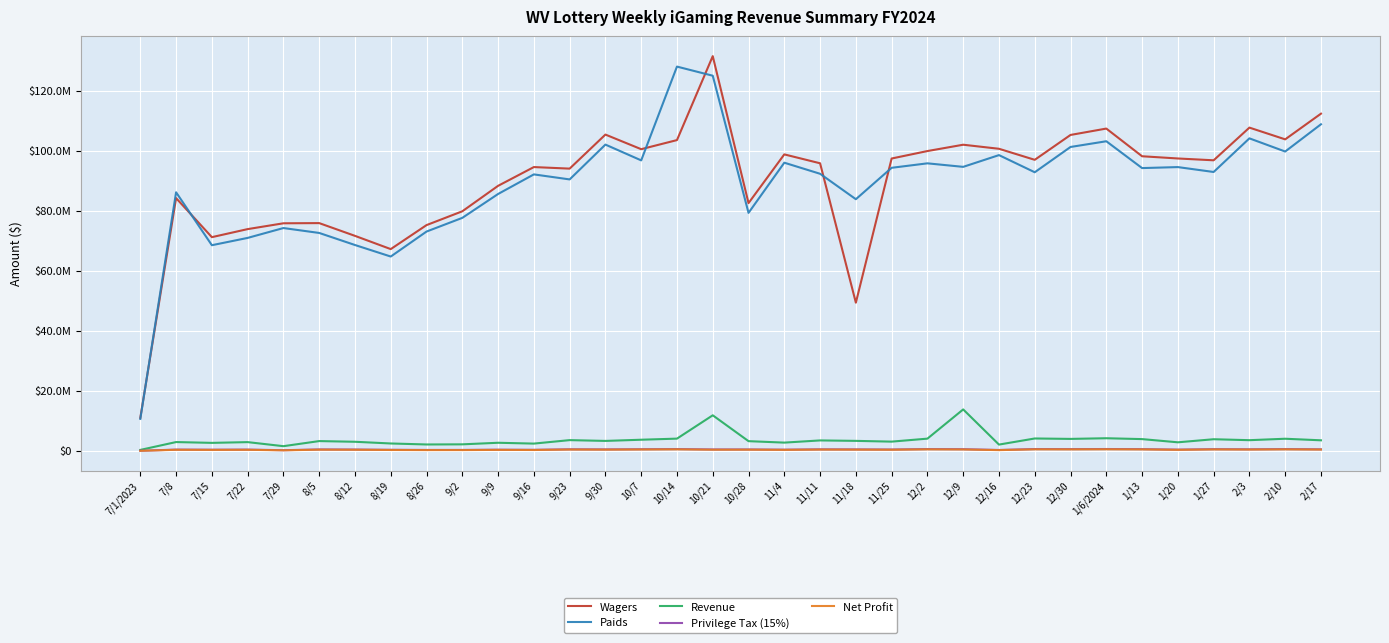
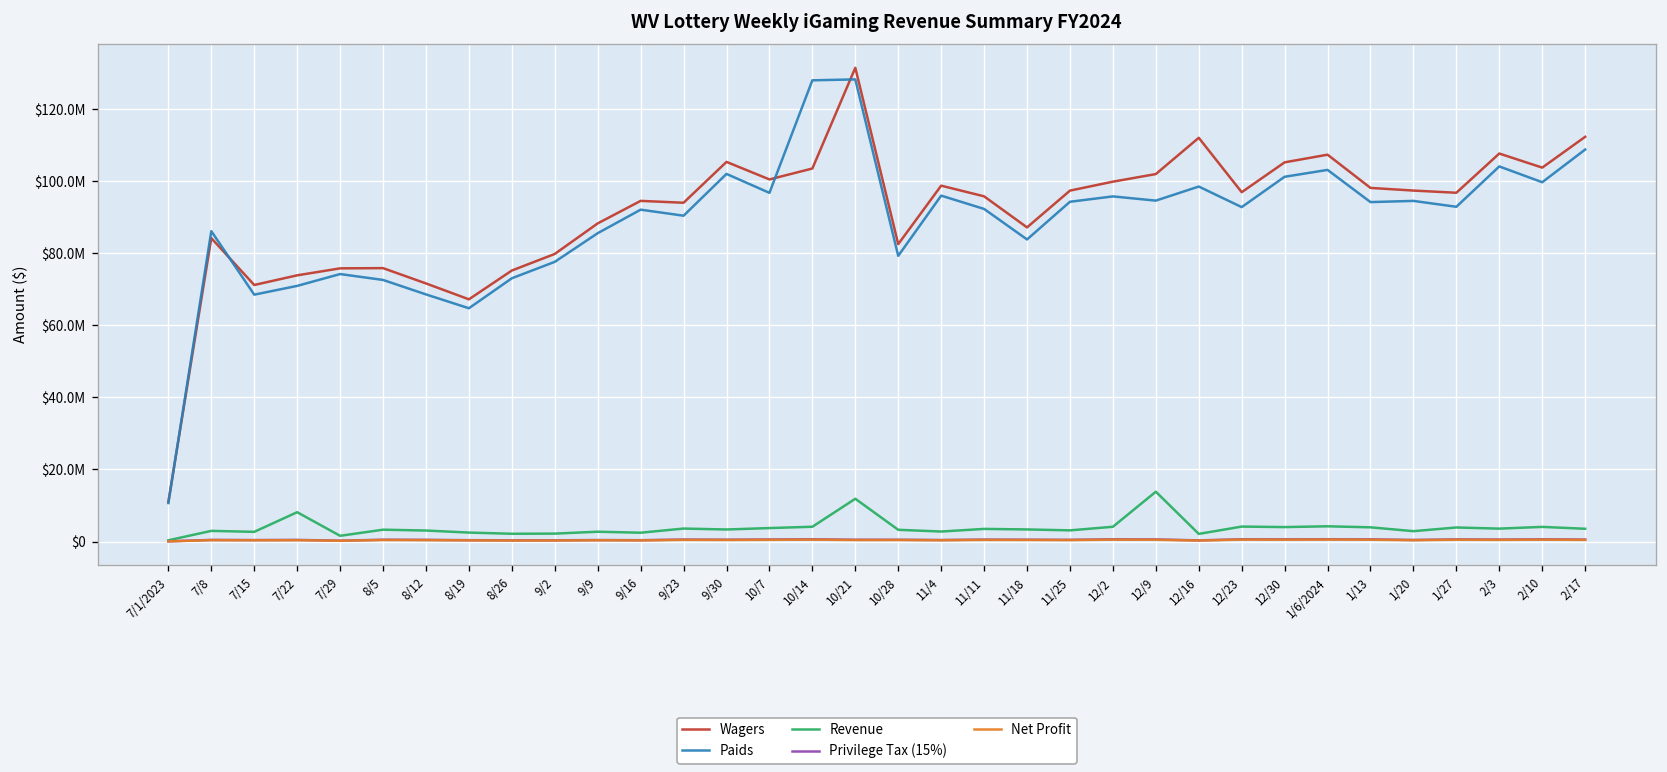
Revenue, 7/22: $3000000 -> $8000000
Paids, 10/21: $125000000 -> $128000000
Wagers, 11/18: $49000000 -> $87000000
Wagers, 12/16: $101000000 -> $112000000
